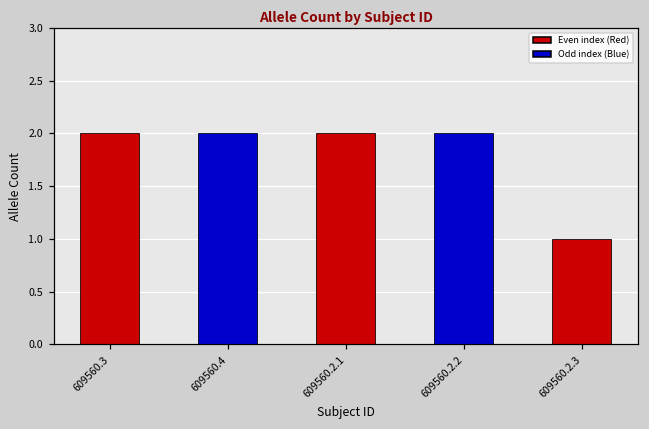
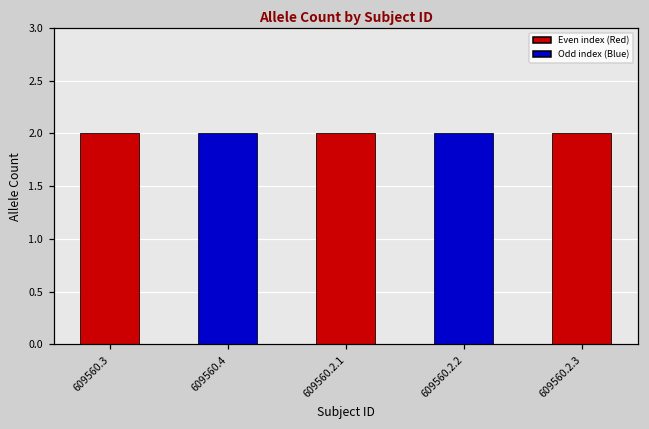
609560.2.3: 1 -> 2
